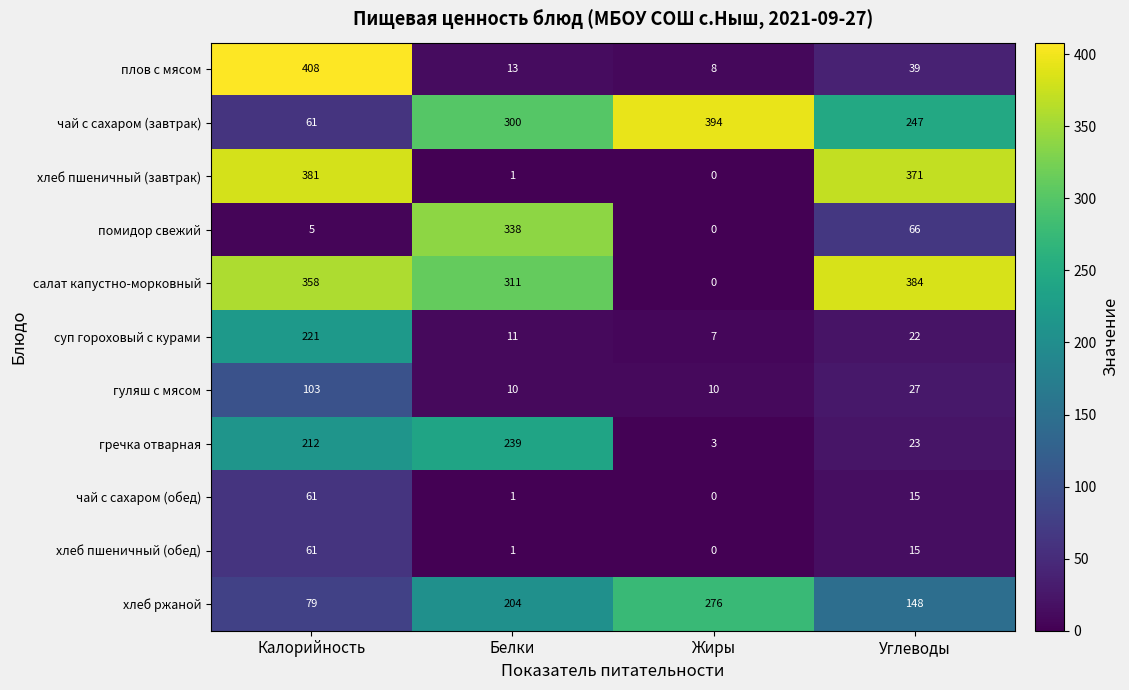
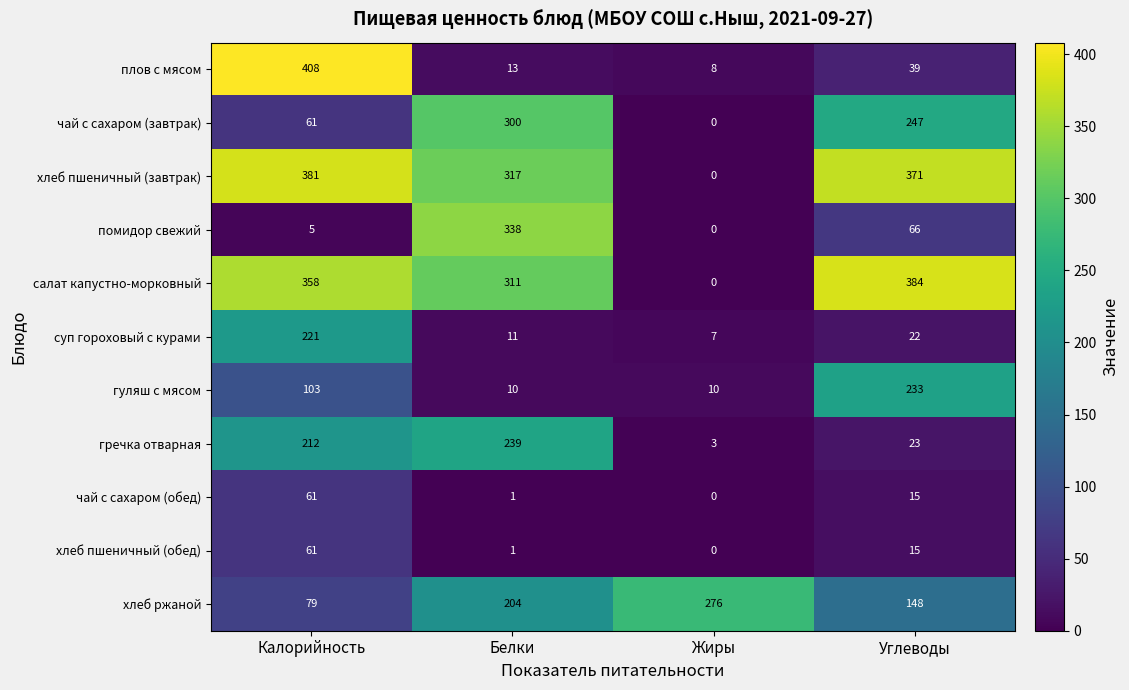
чай с сахаром (завтрак), Жиры: 394 -> 0
хлеб пшеничный (завтрак), Белки: 1 -> 317
гуляш с мясом, Углеводы: 27 -> 233
